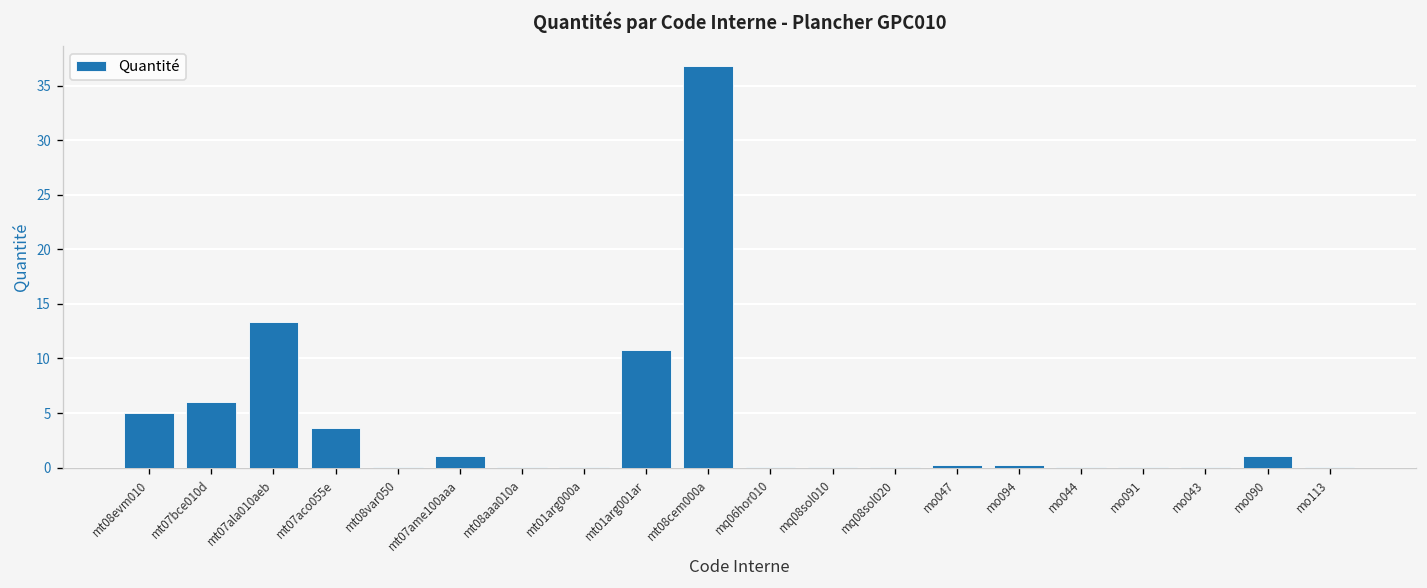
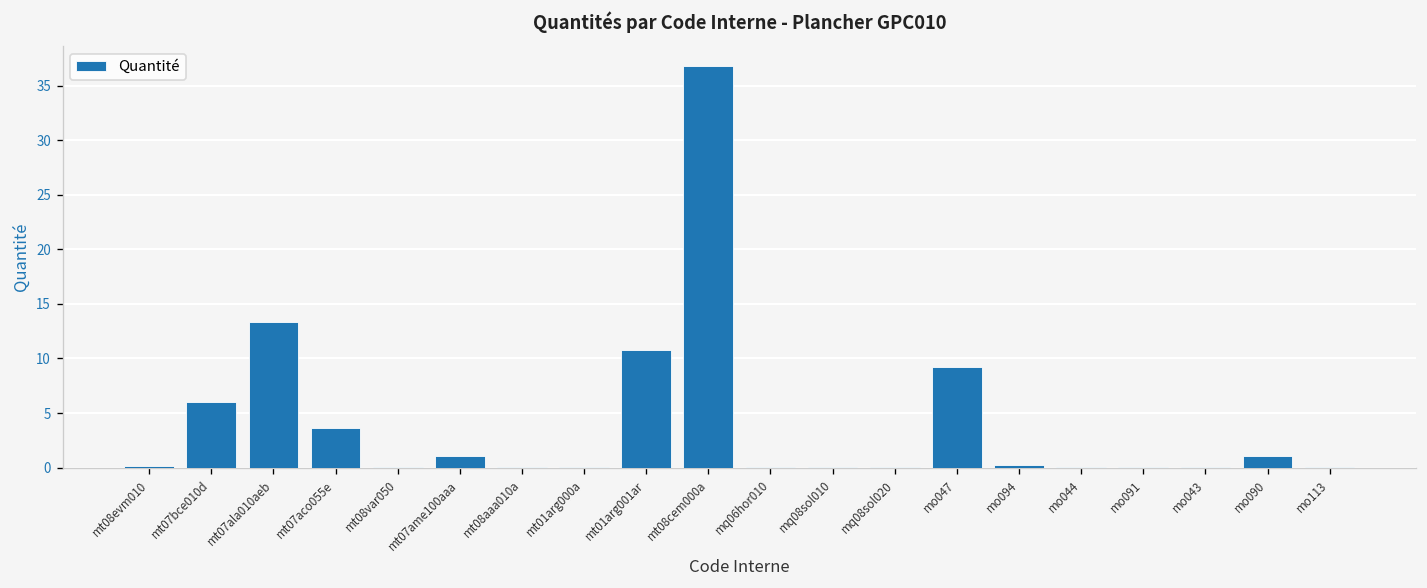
mt08evm010: 5 -> 0
mo047: 0 -> 9
